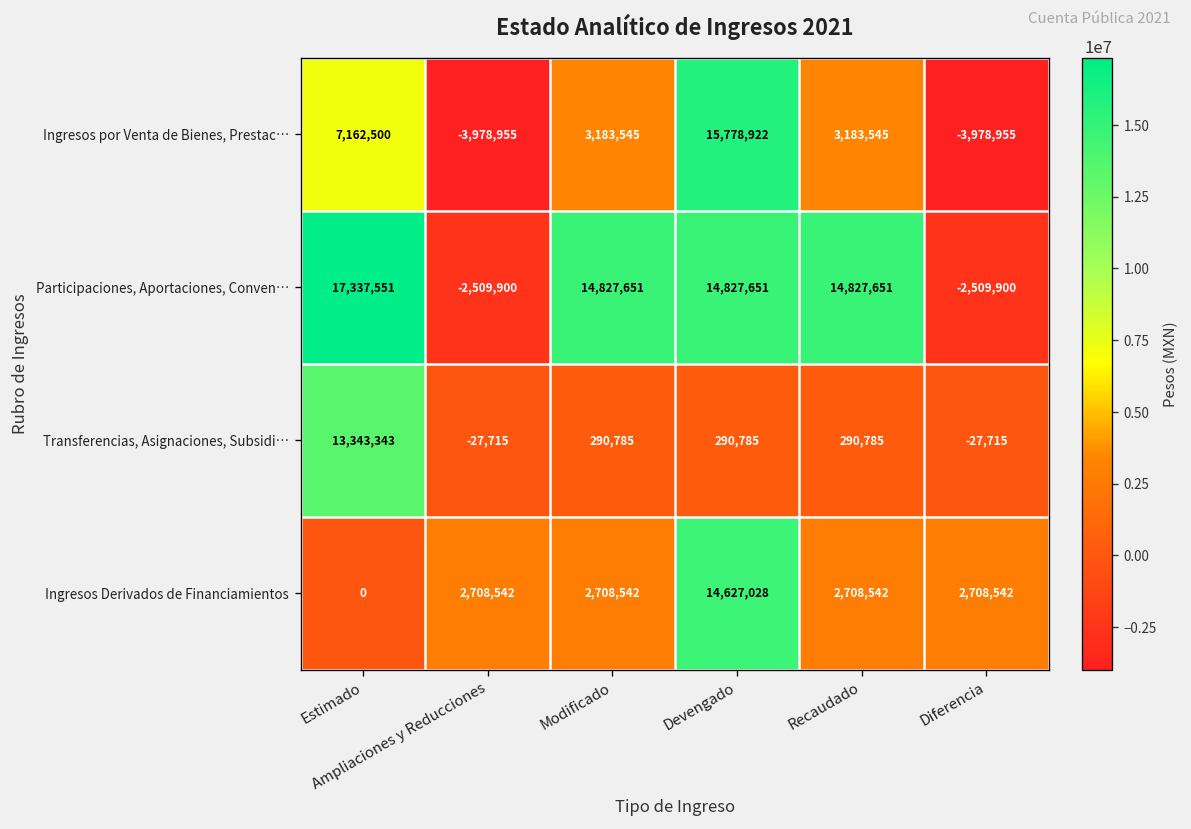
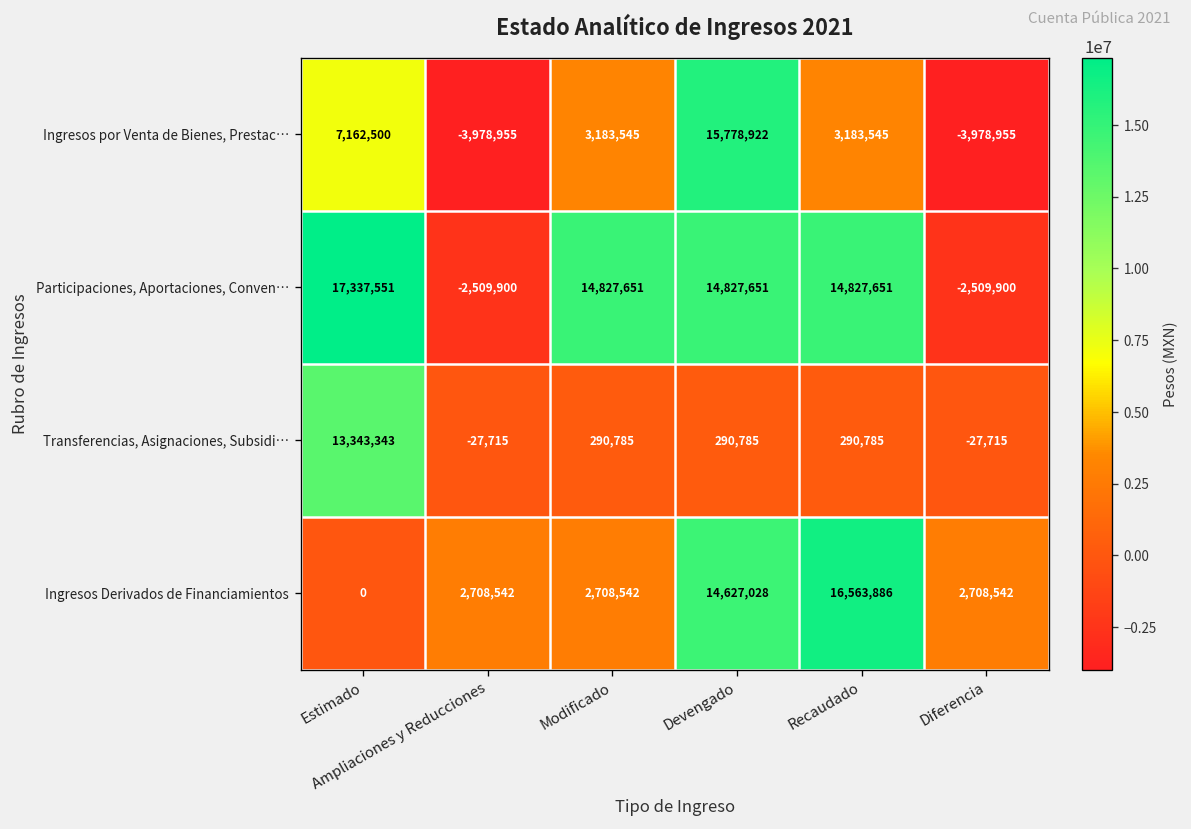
Ingresos Derivados de Financiamientos, Recaudado: 2,708,542 -> 16,563,886
